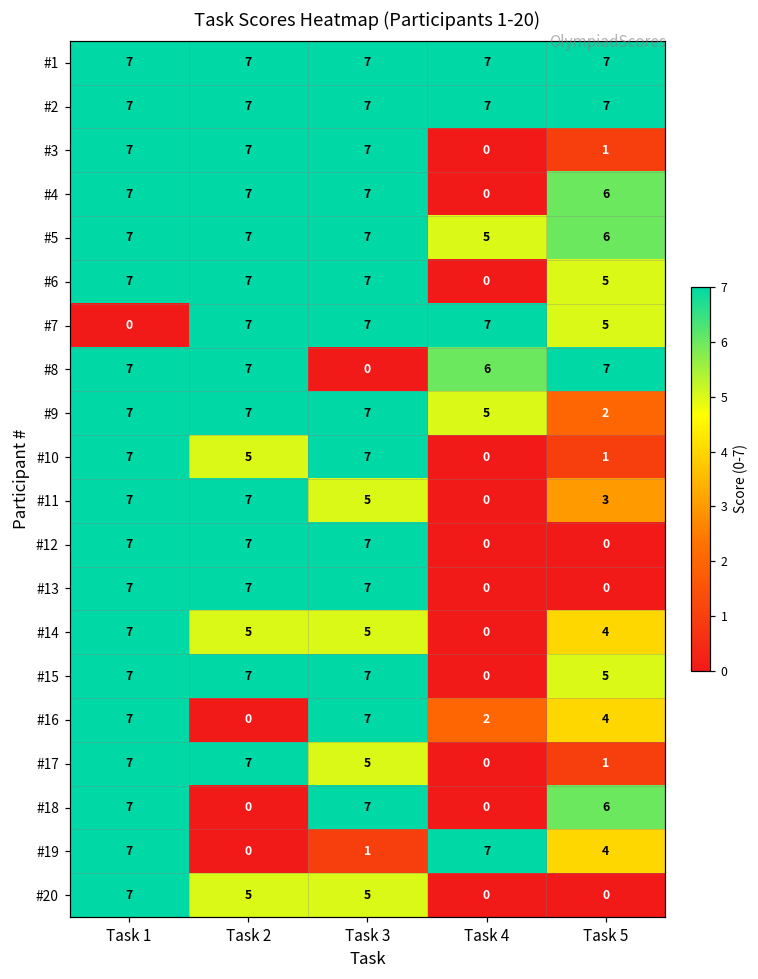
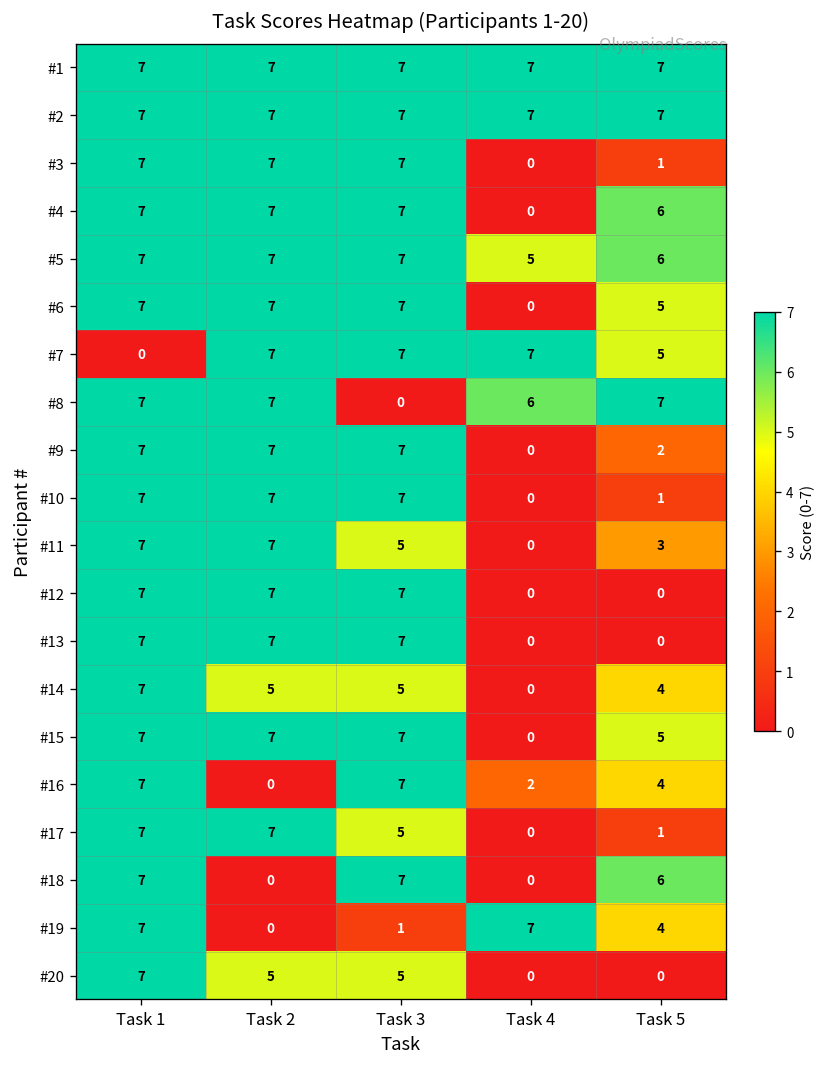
#9, Task 4: 5 -> 0
#10, Task 2: 5 -> 7
